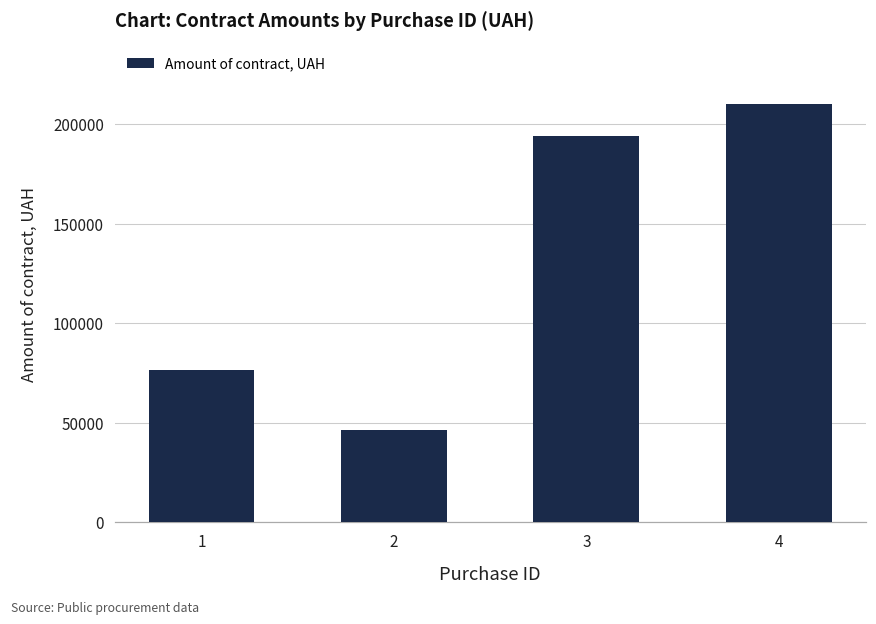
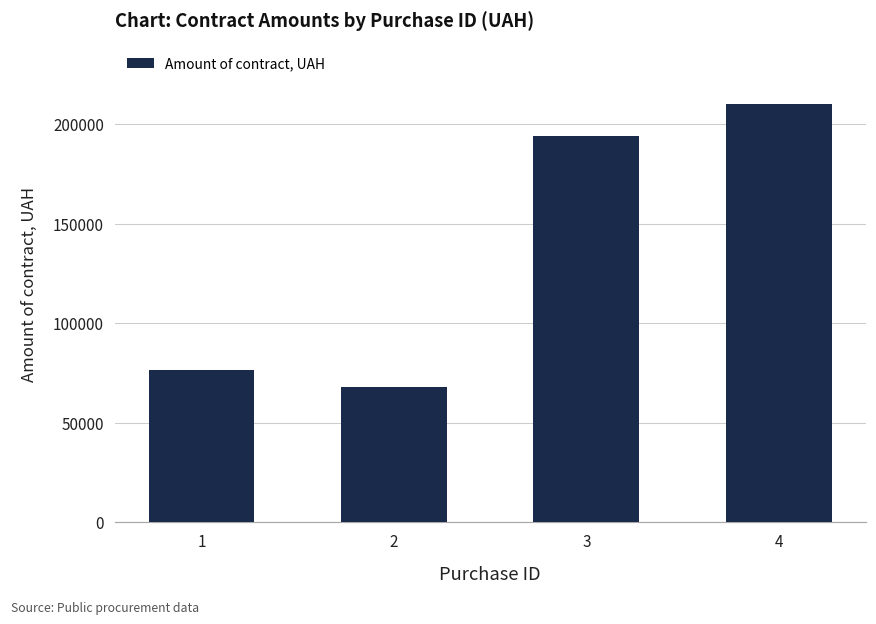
2: 46000 -> 68000
